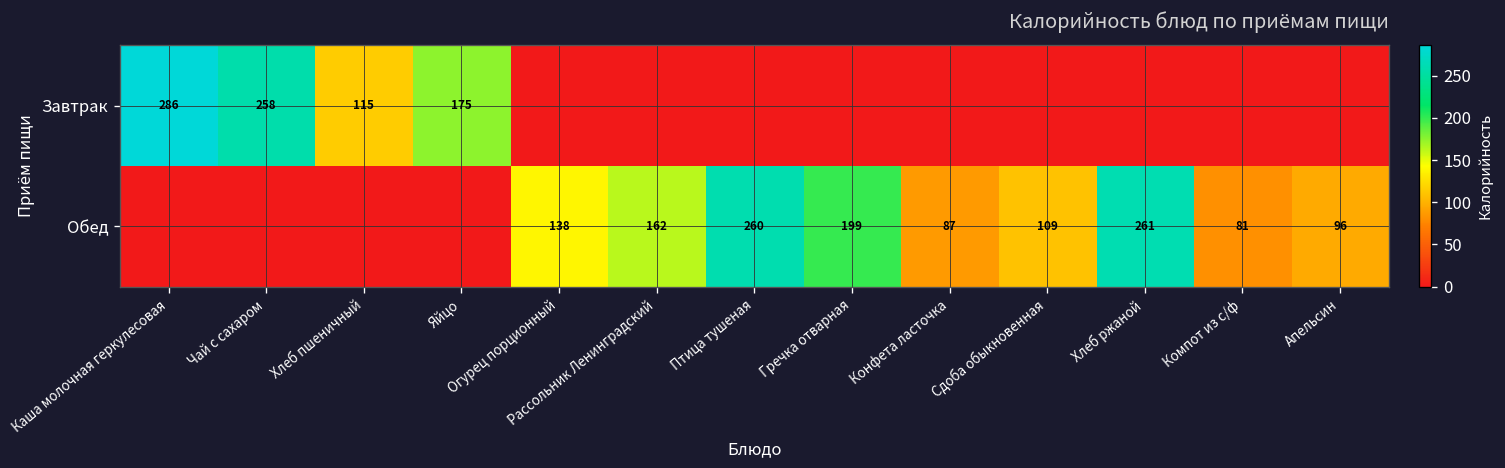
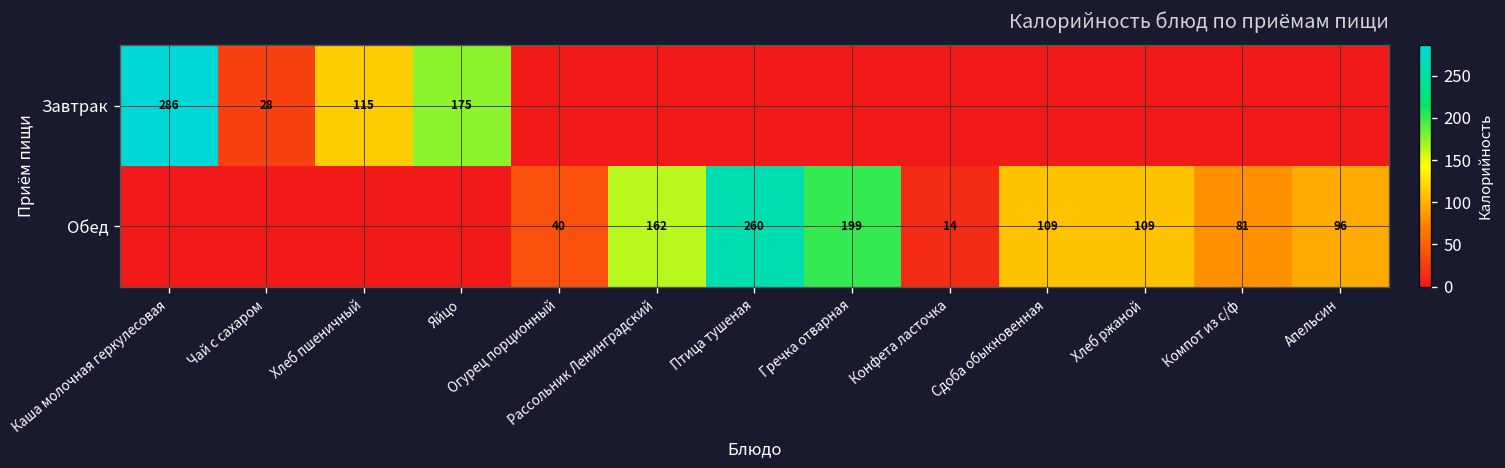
Завтрак, Чай с сахаром: 258 -> 28
Обед, Огурец порционный: 138 -> 40
Обед, Конфета ласточка: 87 -> 14
Обед, Хлеб ржаной: 261 -> 109
